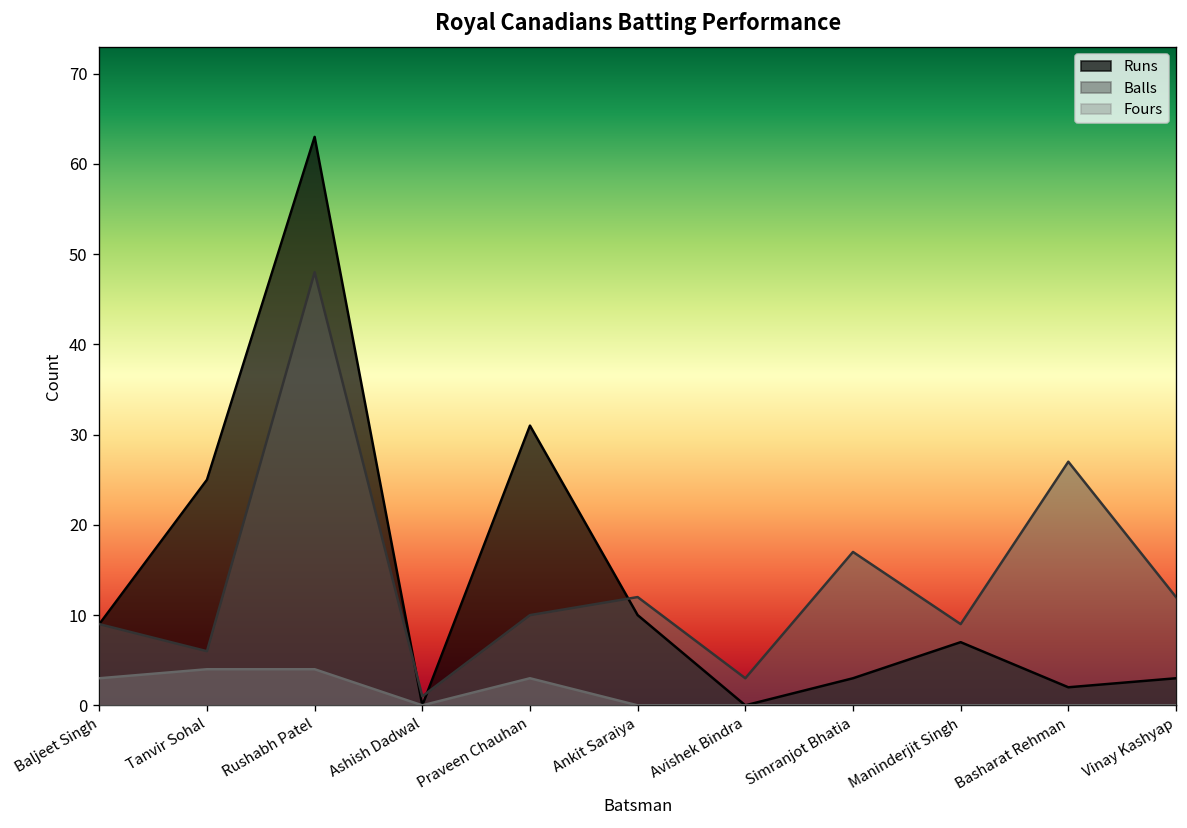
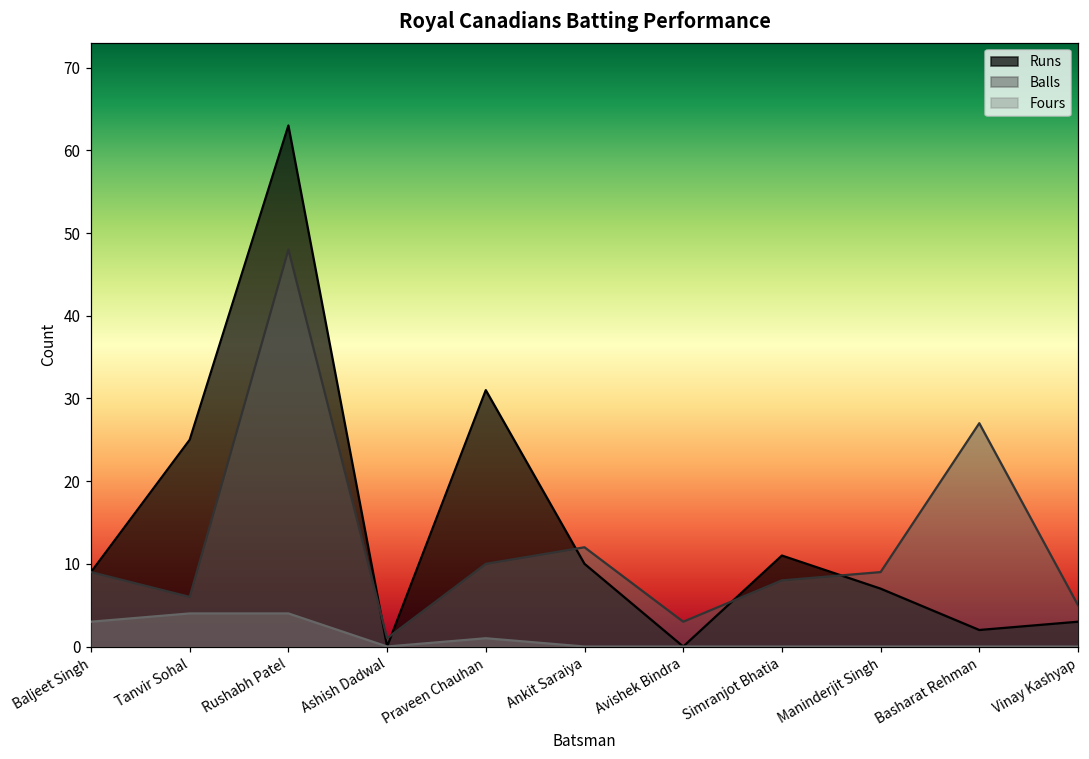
Fours, Praveen Chauhan: 3 -> 1
Runs, Simranjot Bhatia: 3 -> 11
Balls, Simranjot Bhatia: 17 -> 8
Balls, Vinay Kashyap: 12 -> 5
